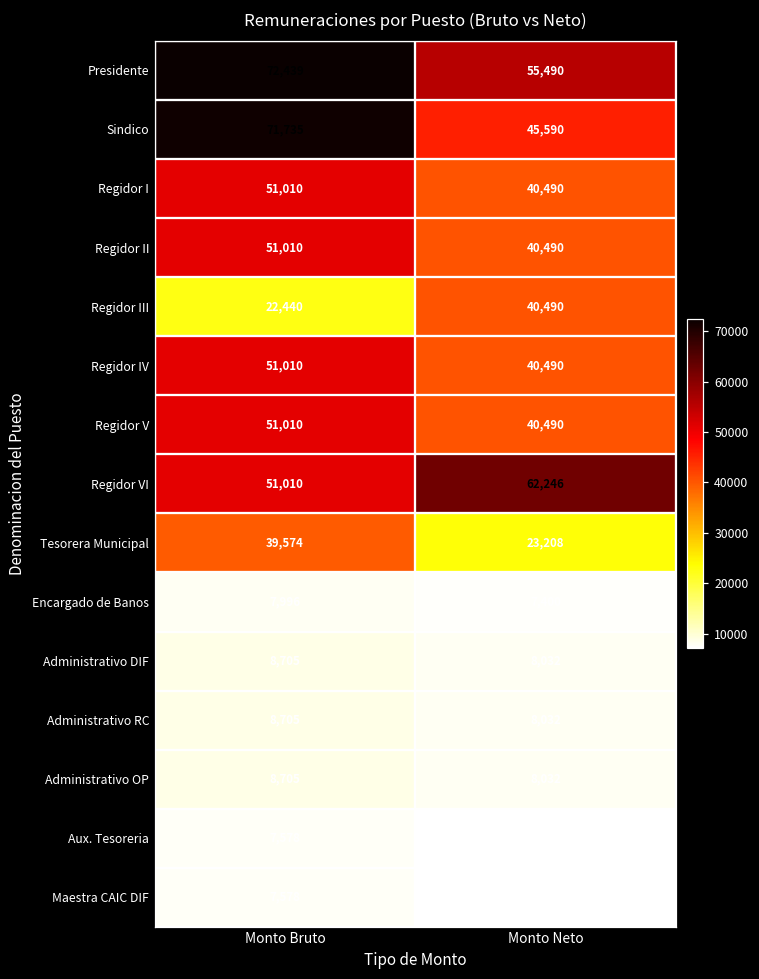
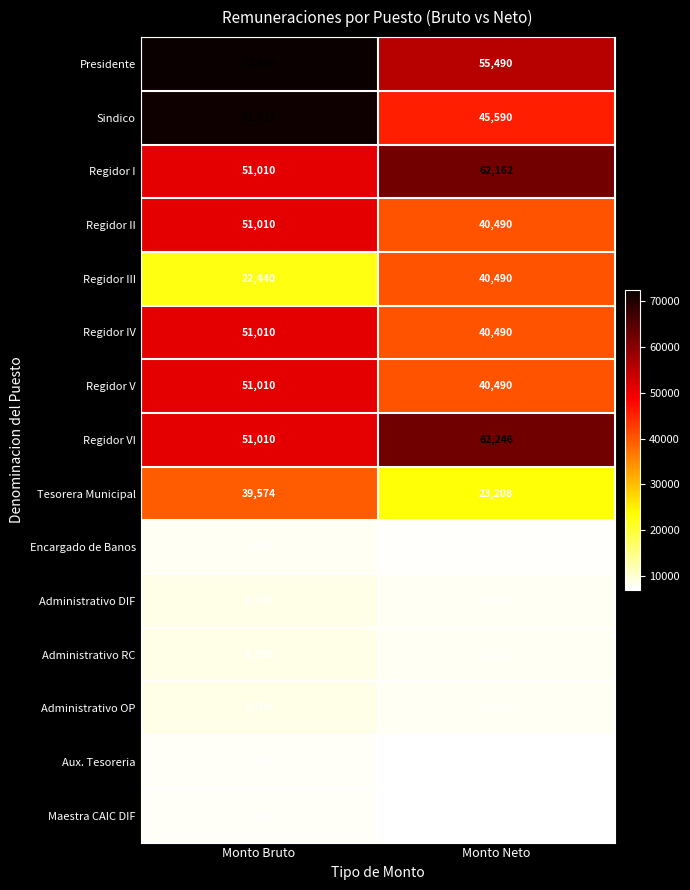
Regidor I, Monto Neto: 40,490 -> 62,162
